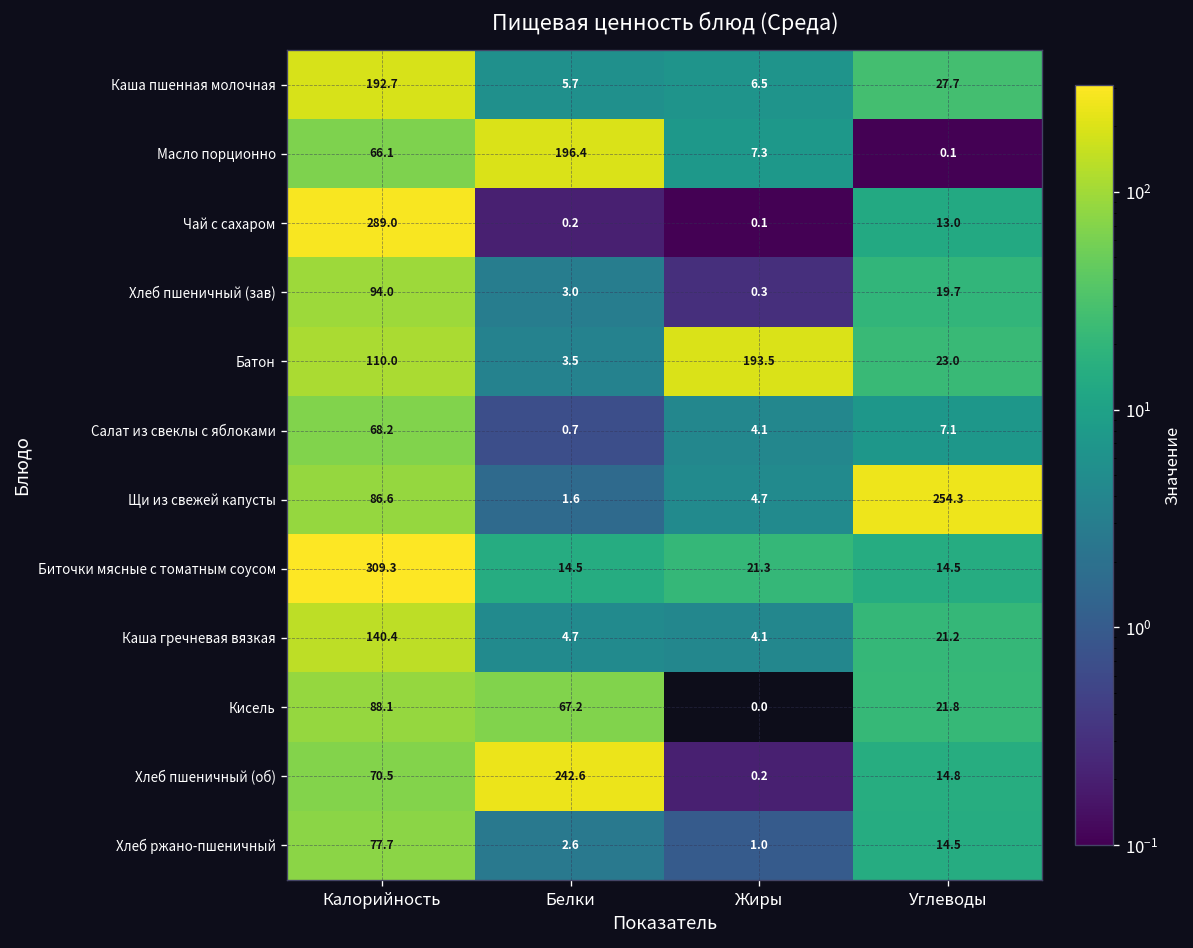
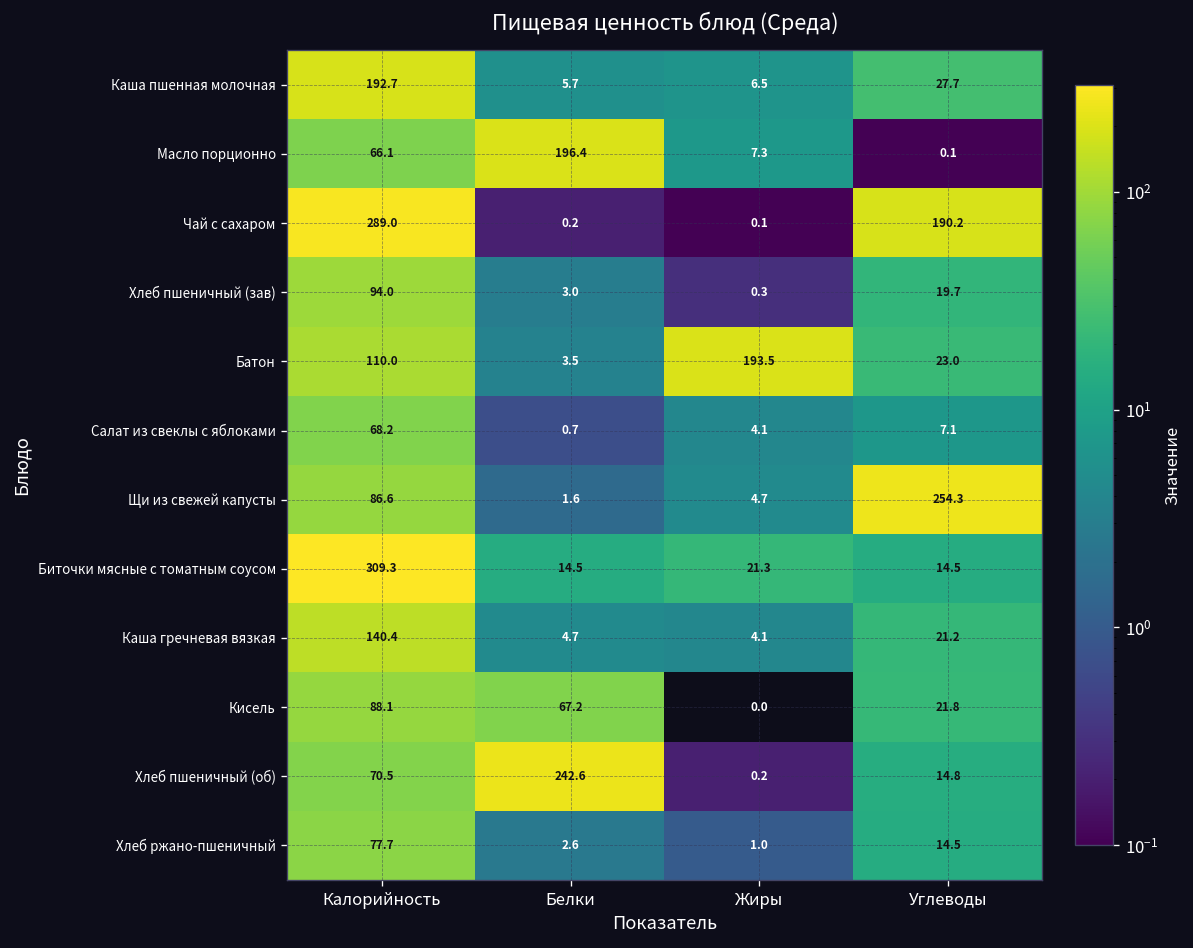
Чай с сахаром, Углеводы: 13.0 -> 190.2
